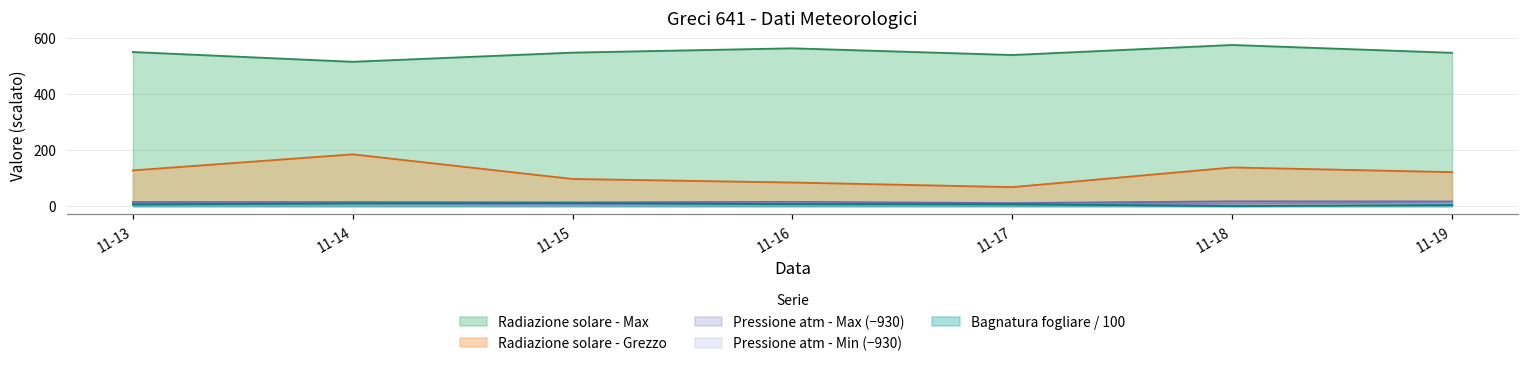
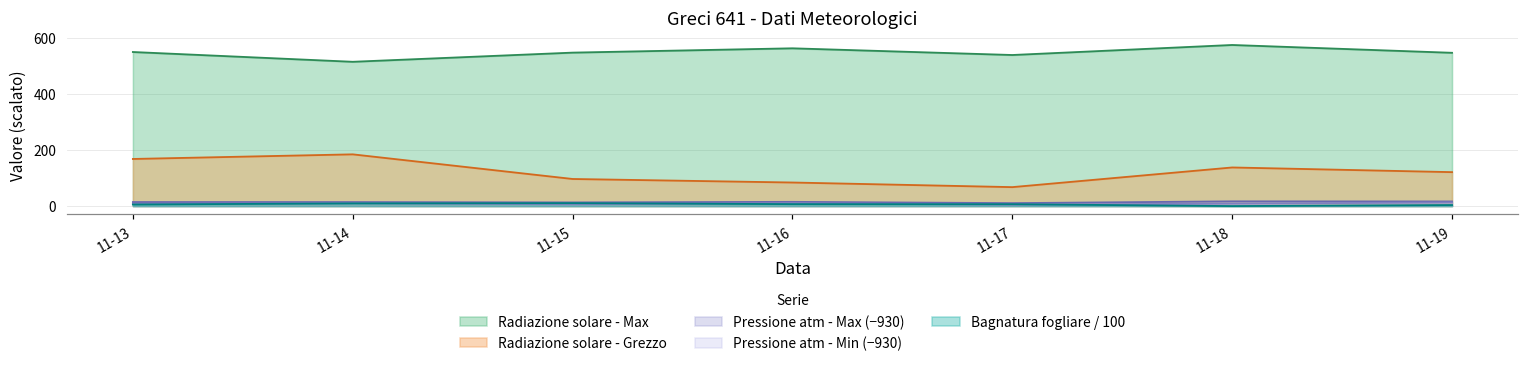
Radiazione solare - Grezzo, 11-13: 130 -> 170
